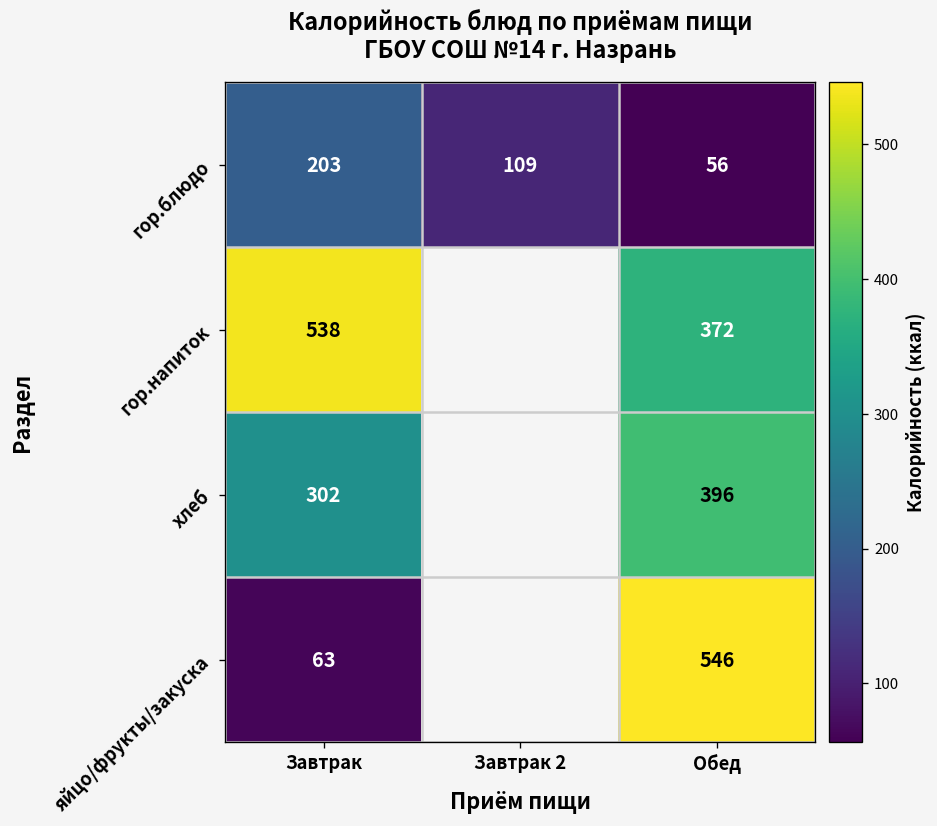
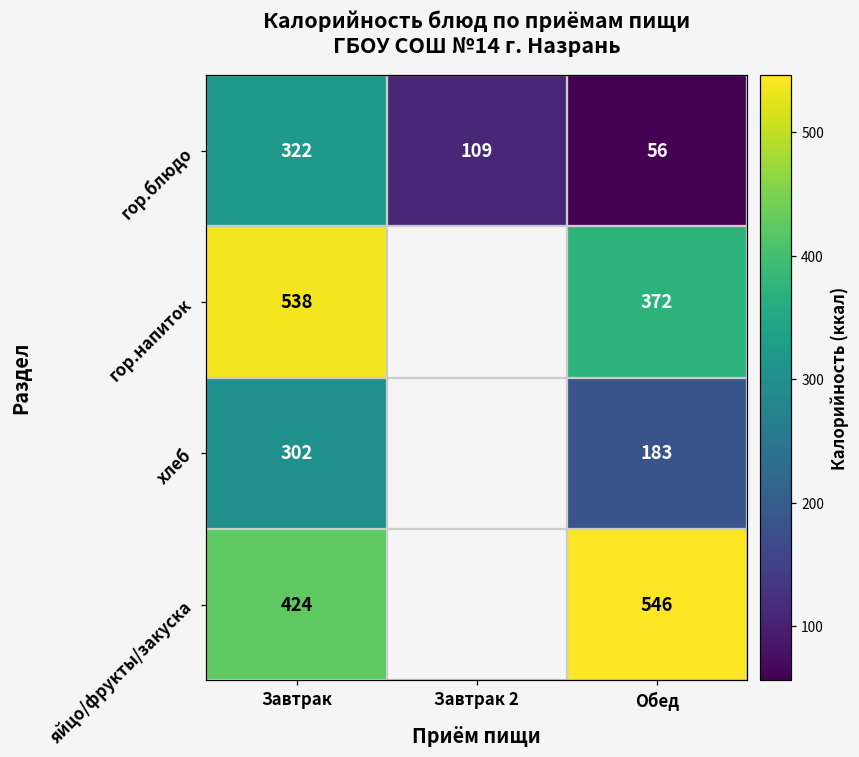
гор.блюдо, Завтрак: 203 -> 322
хлеб, Обед: 396 -> 183
яйцо/фрукты/закуска, Завтрак: 63 -> 424
